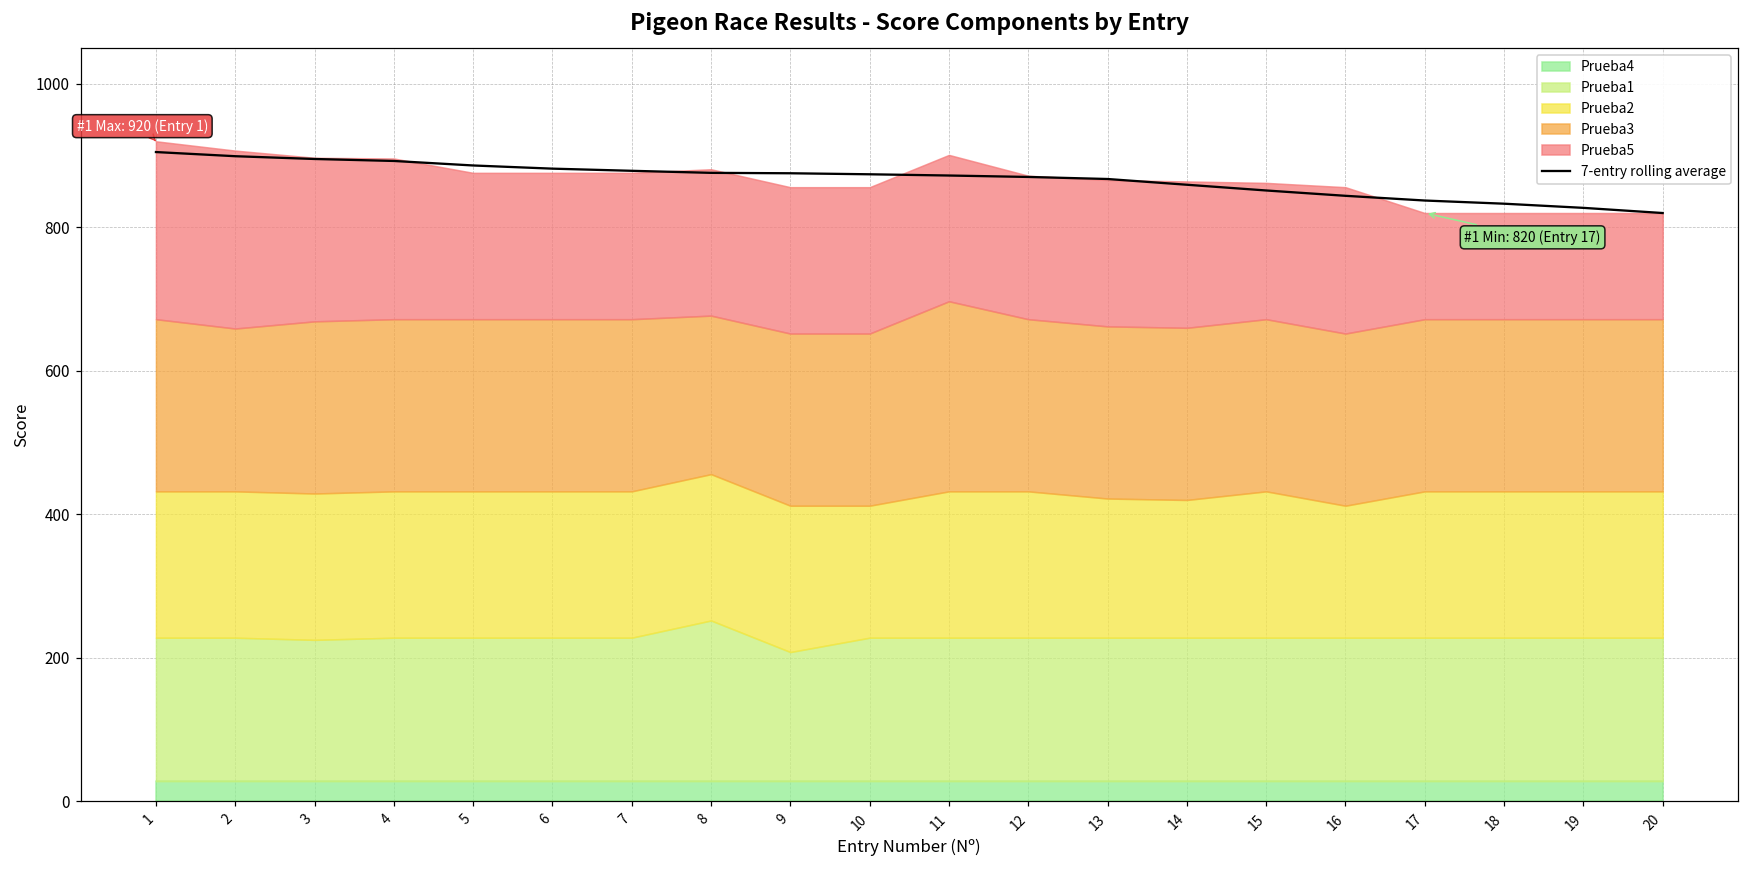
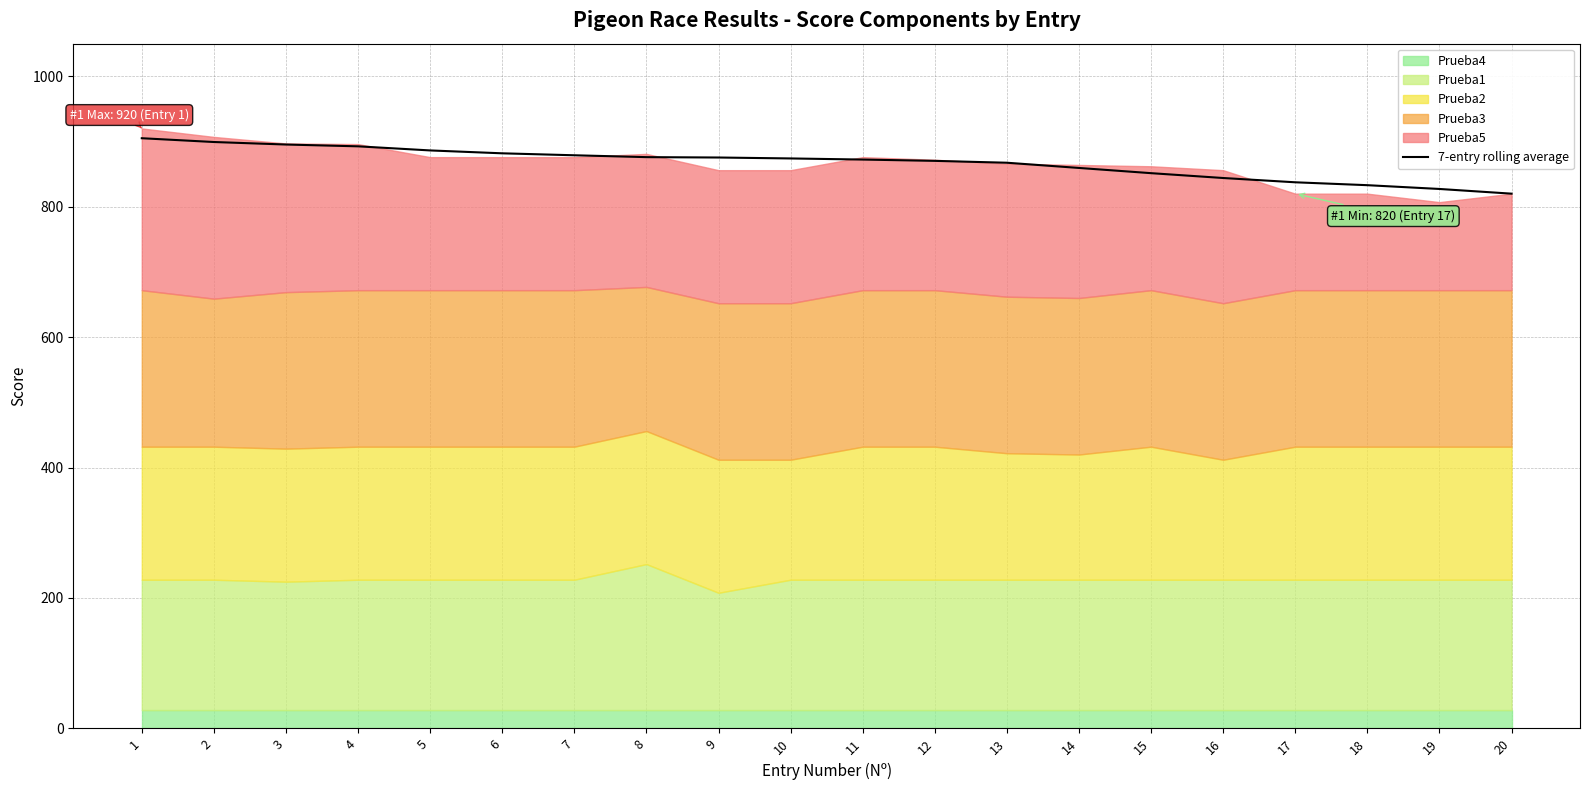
Prueba3, 11: 270 -> 240
Prueba5, 19: 150 -> 140
